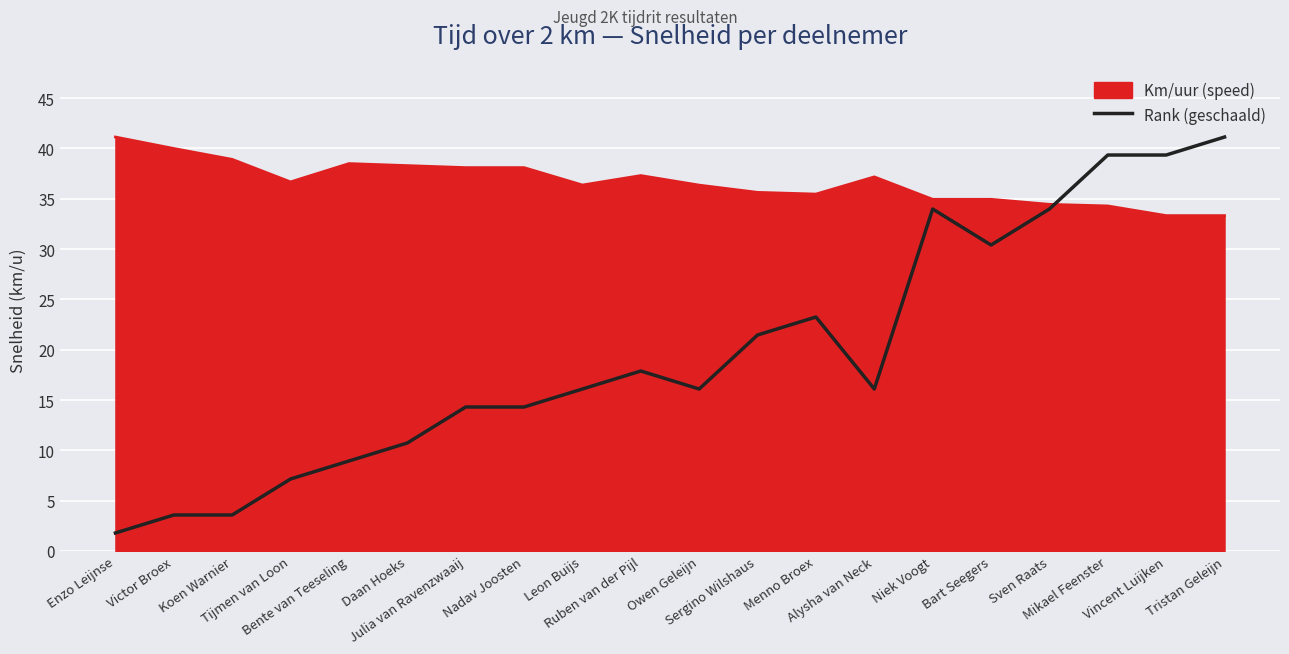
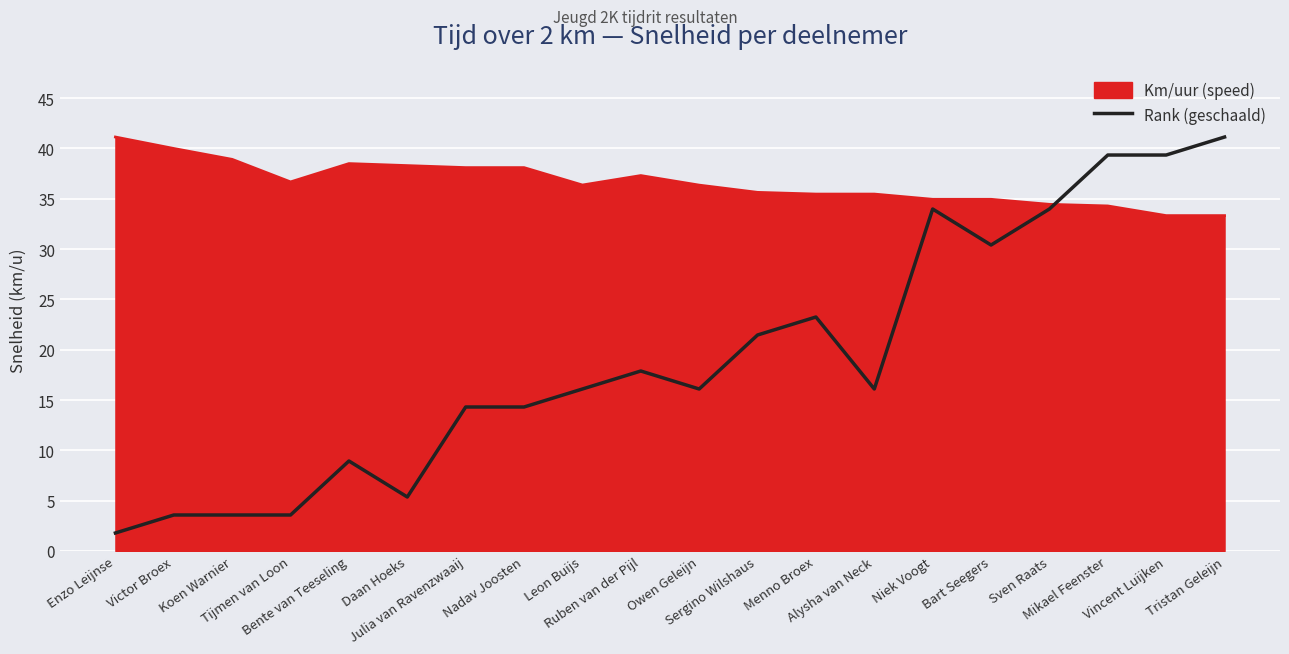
Rank (geschaald), Tijmen van Loon: 7.2 -> 3.6
Rank (geschaald), Daan Hoeks: 10.7 -> 5.4
Km/uur (speed), Alysha van Neck: 37.2 -> 35.5
